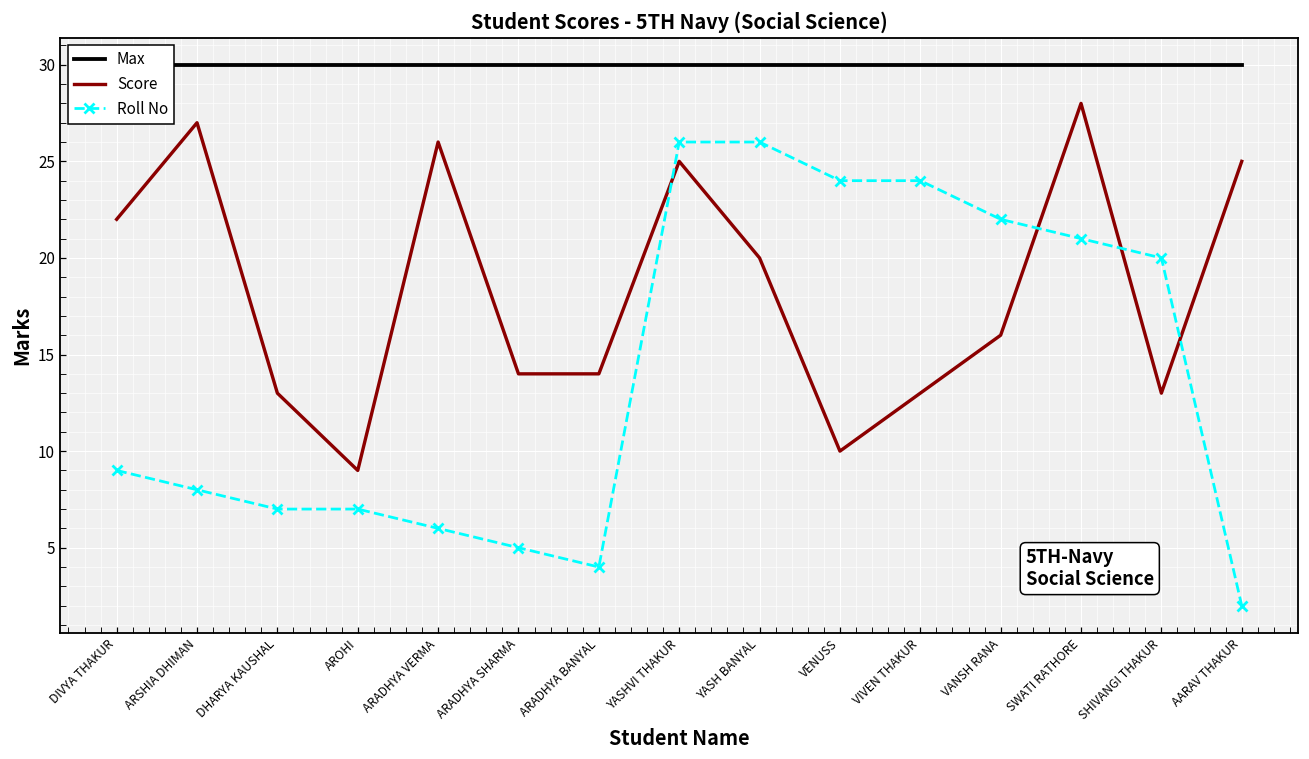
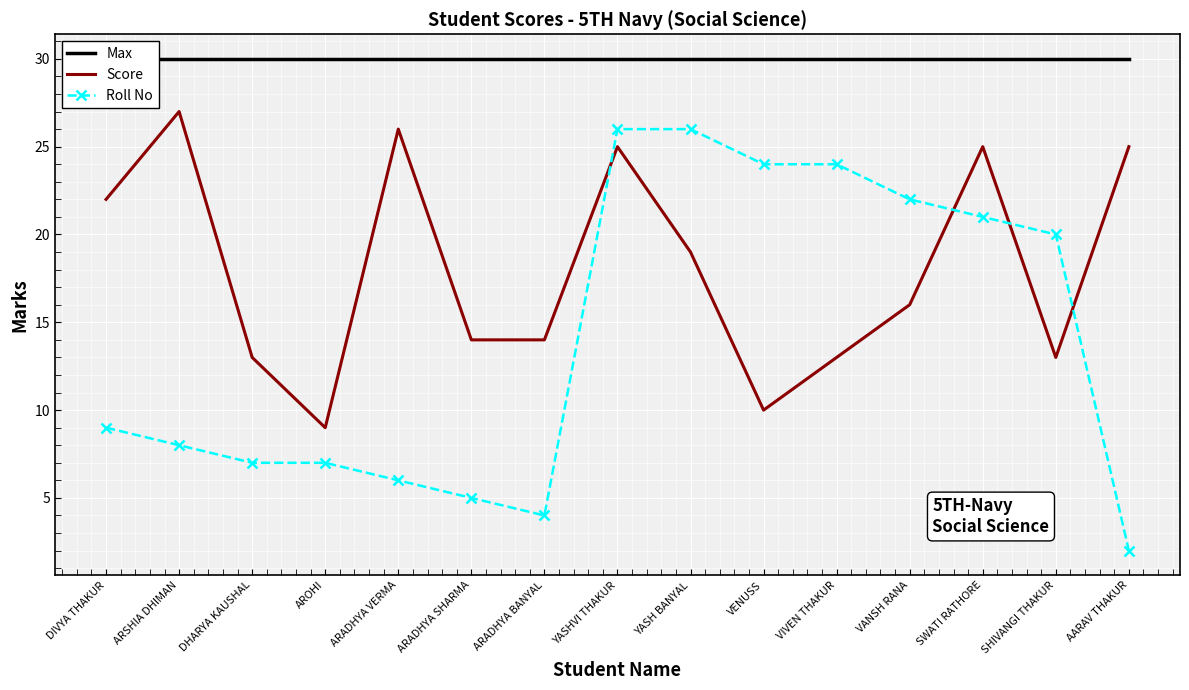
Score, YASH BANYAL: 20 -> 19
Score, SWATI RATHORE: 28 -> 25
